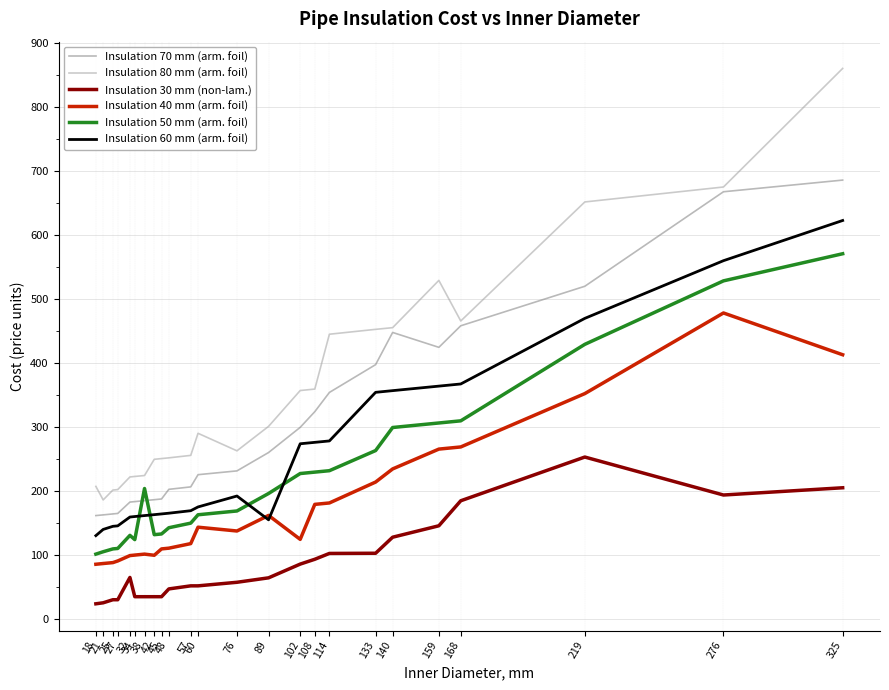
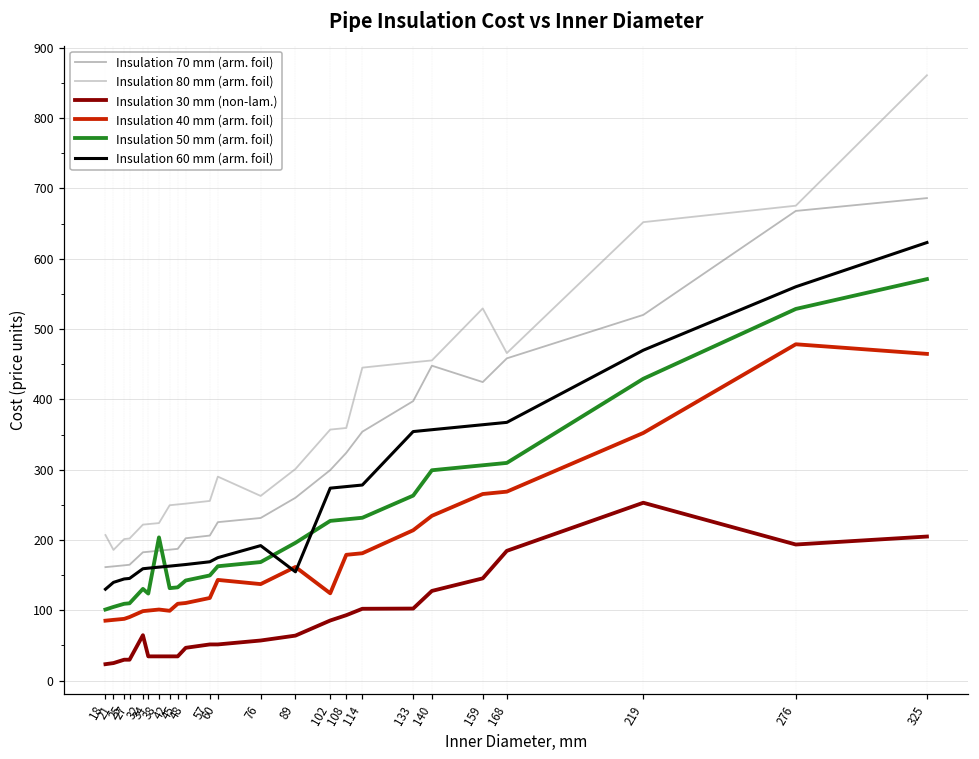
Insulation 40 mm (arm. foil), 325: 410 -> 460
